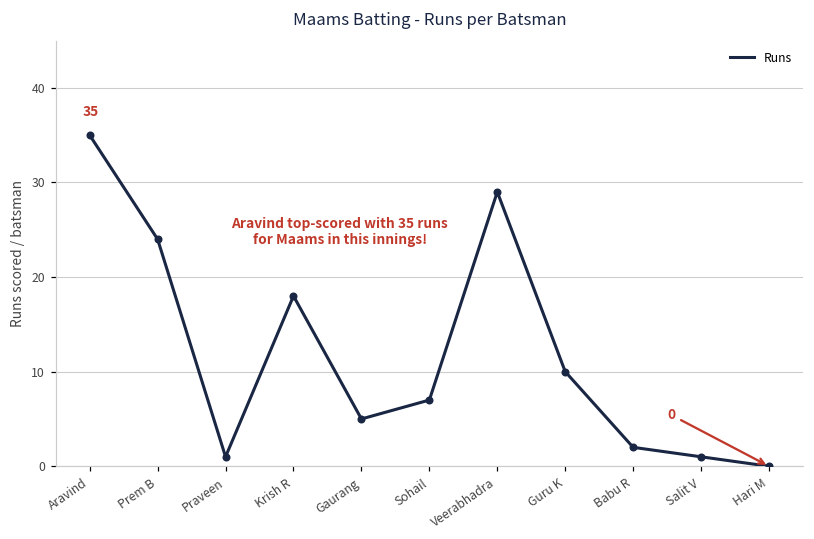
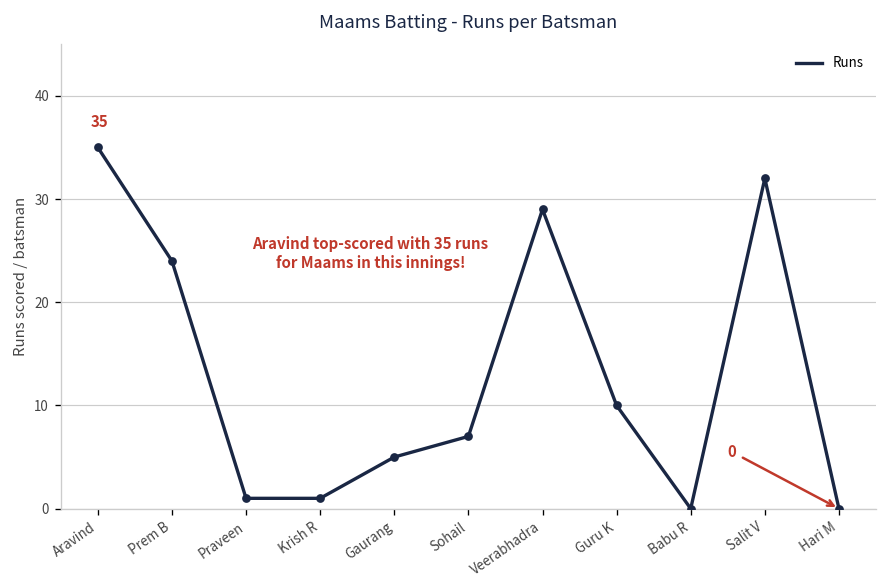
Krish R: 18 -> 1
Babu R: 2 -> 0
Salit V: 1 -> 32
